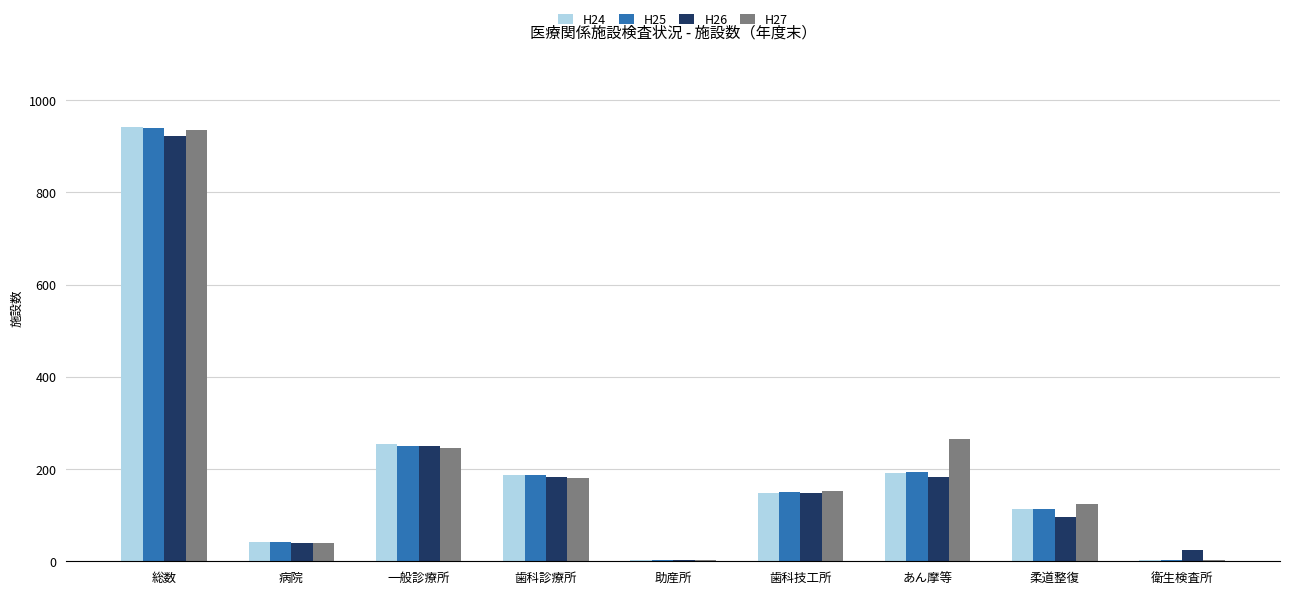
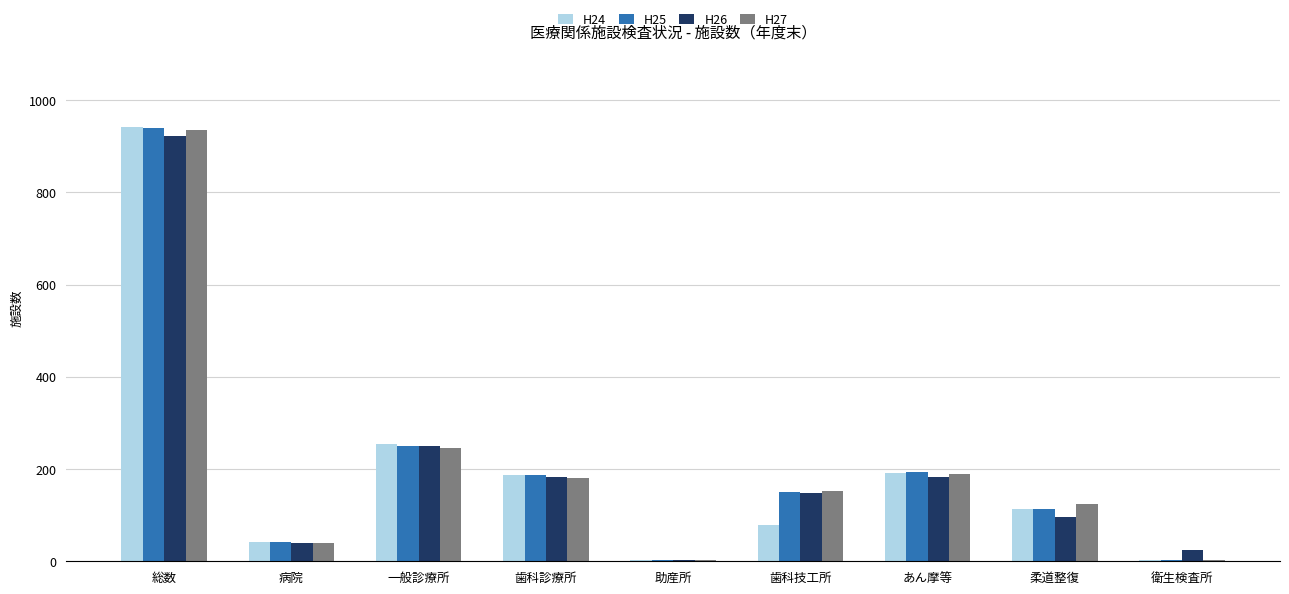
H24, 歯科技工所: 150 -> 80
H27, あん摩等: 270 -> 190
